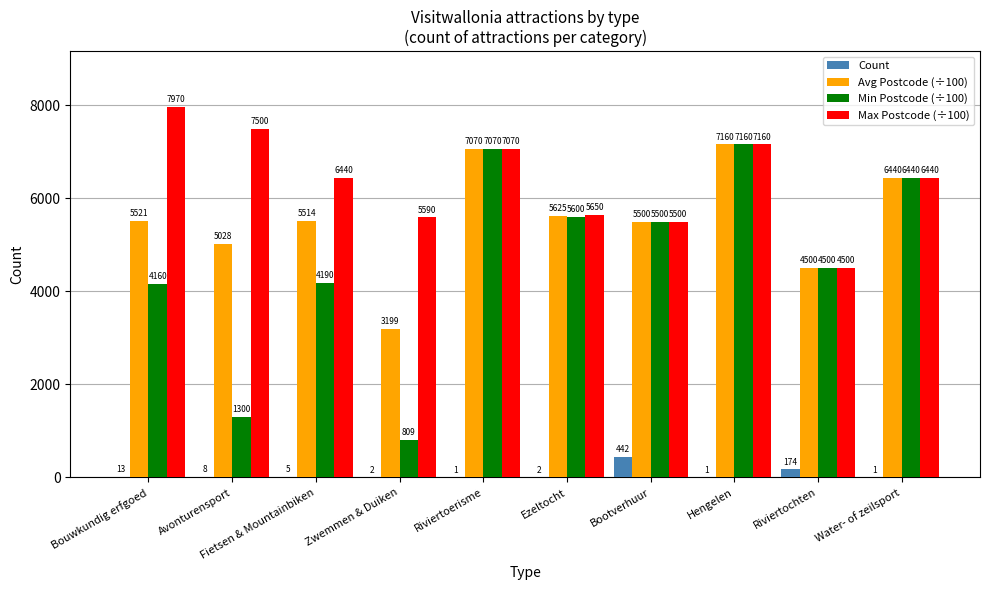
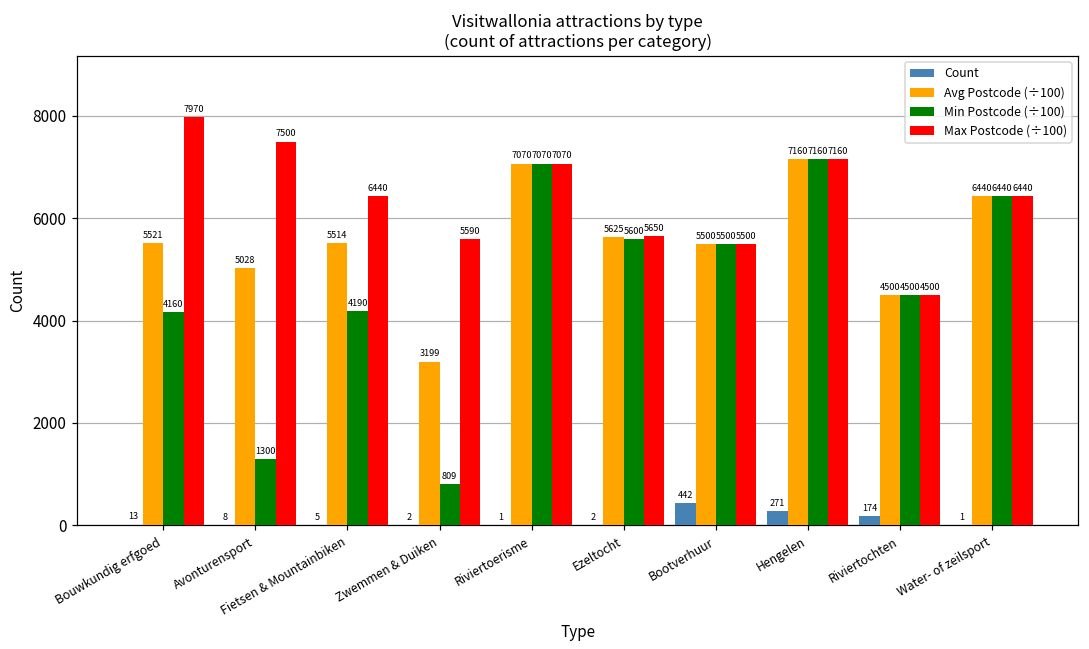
Count, Hengelen: 1 -> 271
